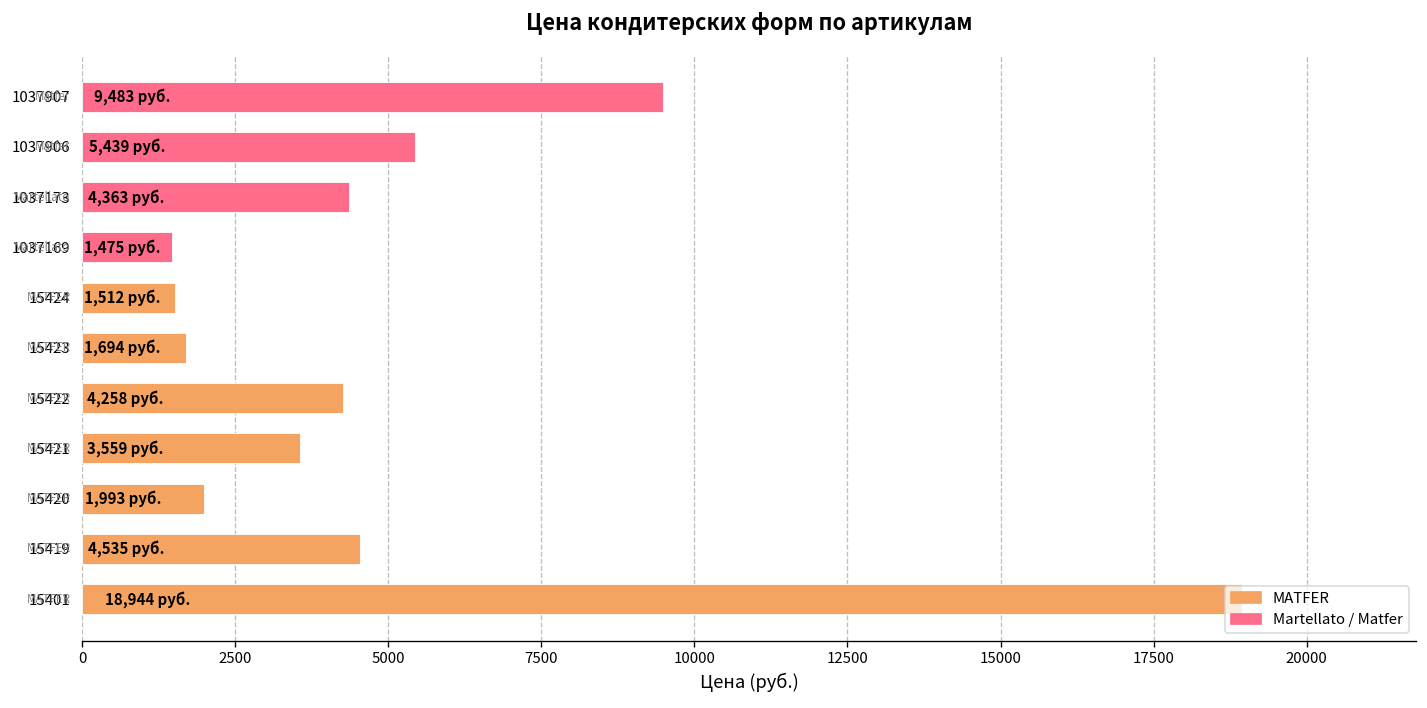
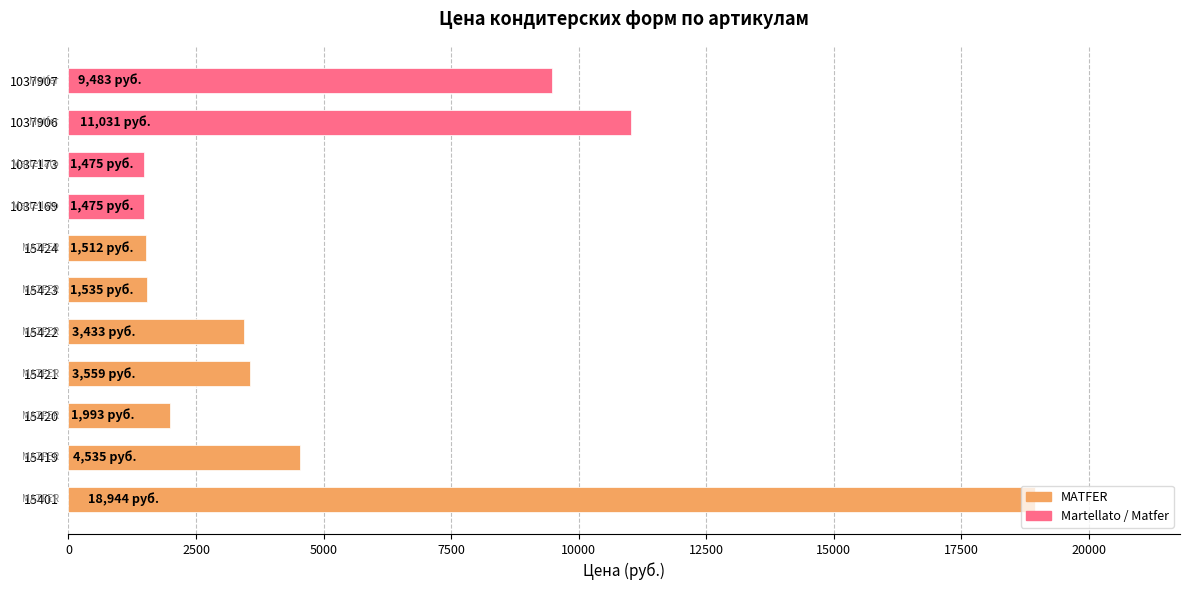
1037906: 5,439 -> 11,031
1037173: 4,363 -> 1,475
15423: 1,694 -> 1,535
15422: 4,258 -> 3,433
